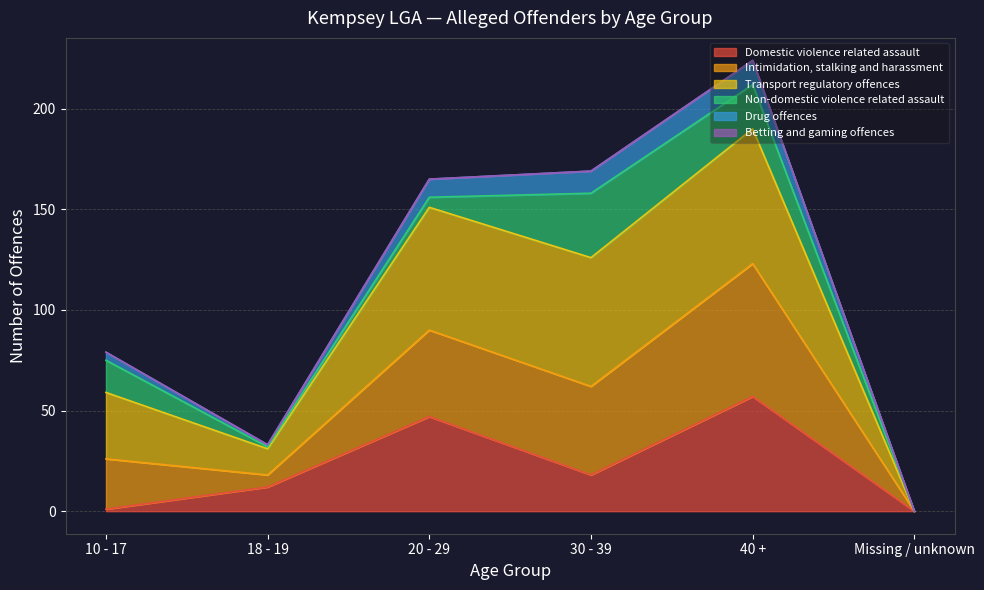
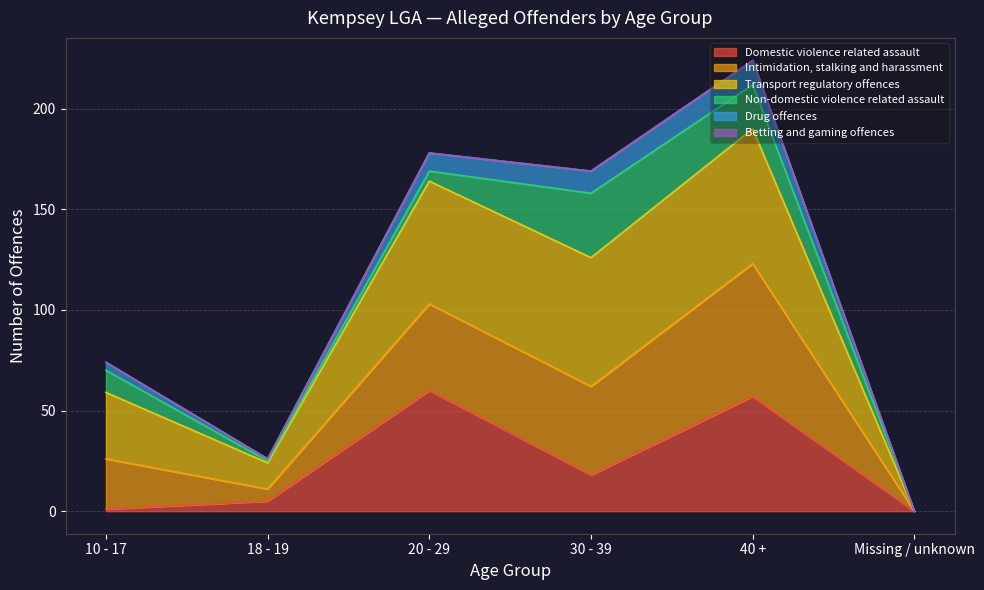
Non-domestic violence related assault, 10 - 17: 16 -> 11
Domestic violence related assault, 18 - 19: 12 -> 5
Domestic violence related assault, 20 - 29: 47 -> 60
